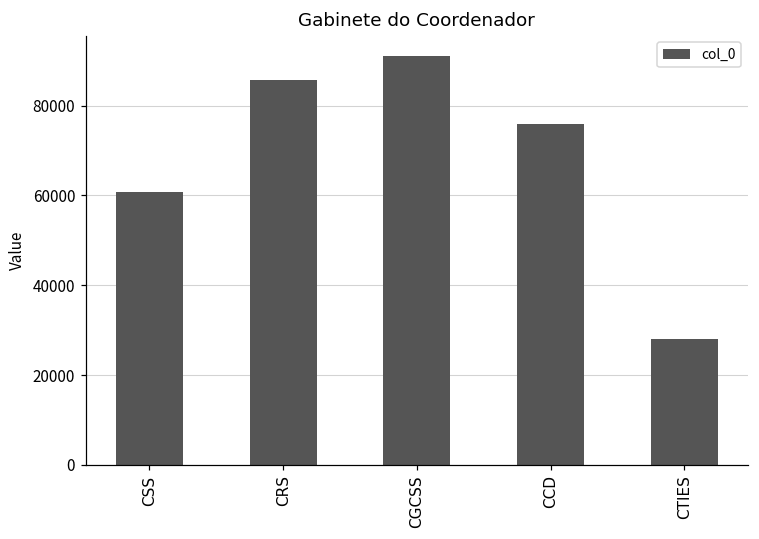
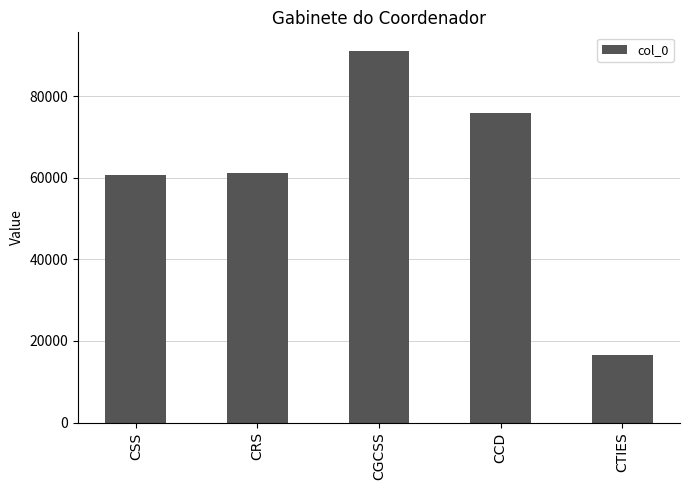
CRS: 86000 -> 61000
CTIES: 28000 -> 17000
